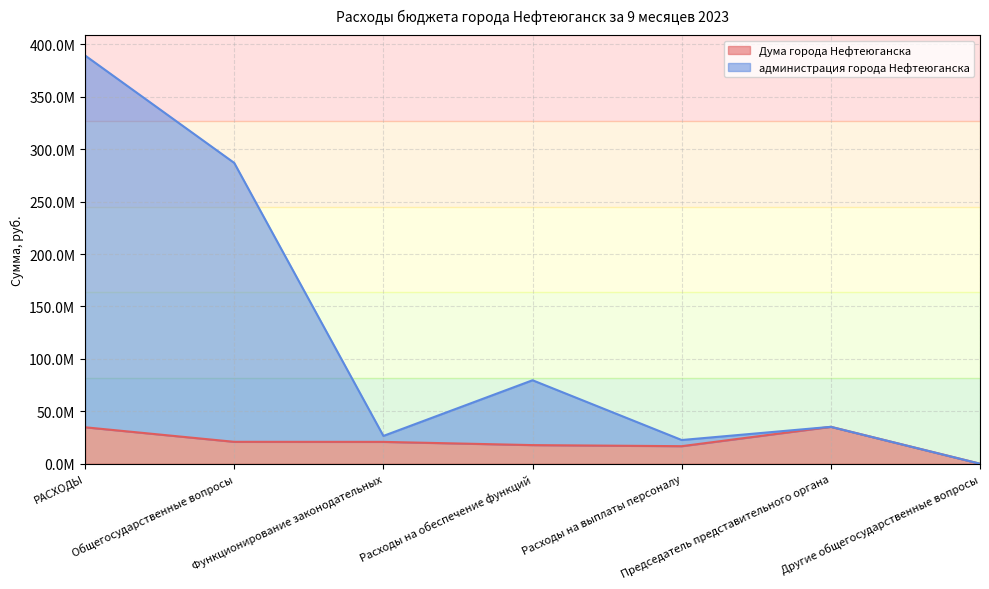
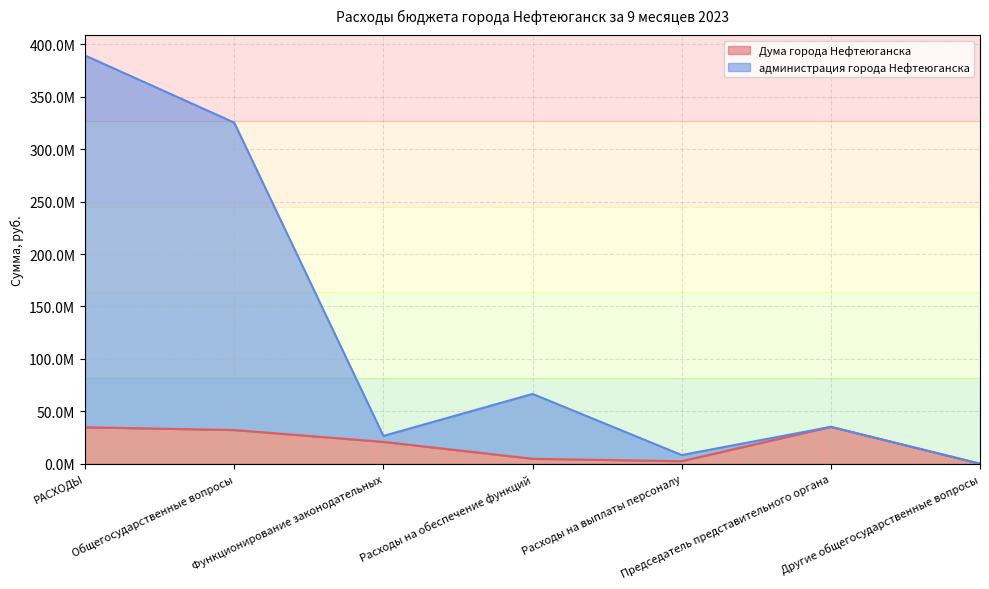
Дума города Нефтеюганска, Общегосударственные вопросы: 21000000 -> 32000000
администрация города Нефтеюганска, Общегосударственные вопросы: 266000000 -> 293000000
Дума города Нефтеюганска, Расходы на обеспечение функций: 18000000 -> 5000000
Дума города Нефтеюганска, Расходы на выплаты персоналу: 17000000 -> 2000000
